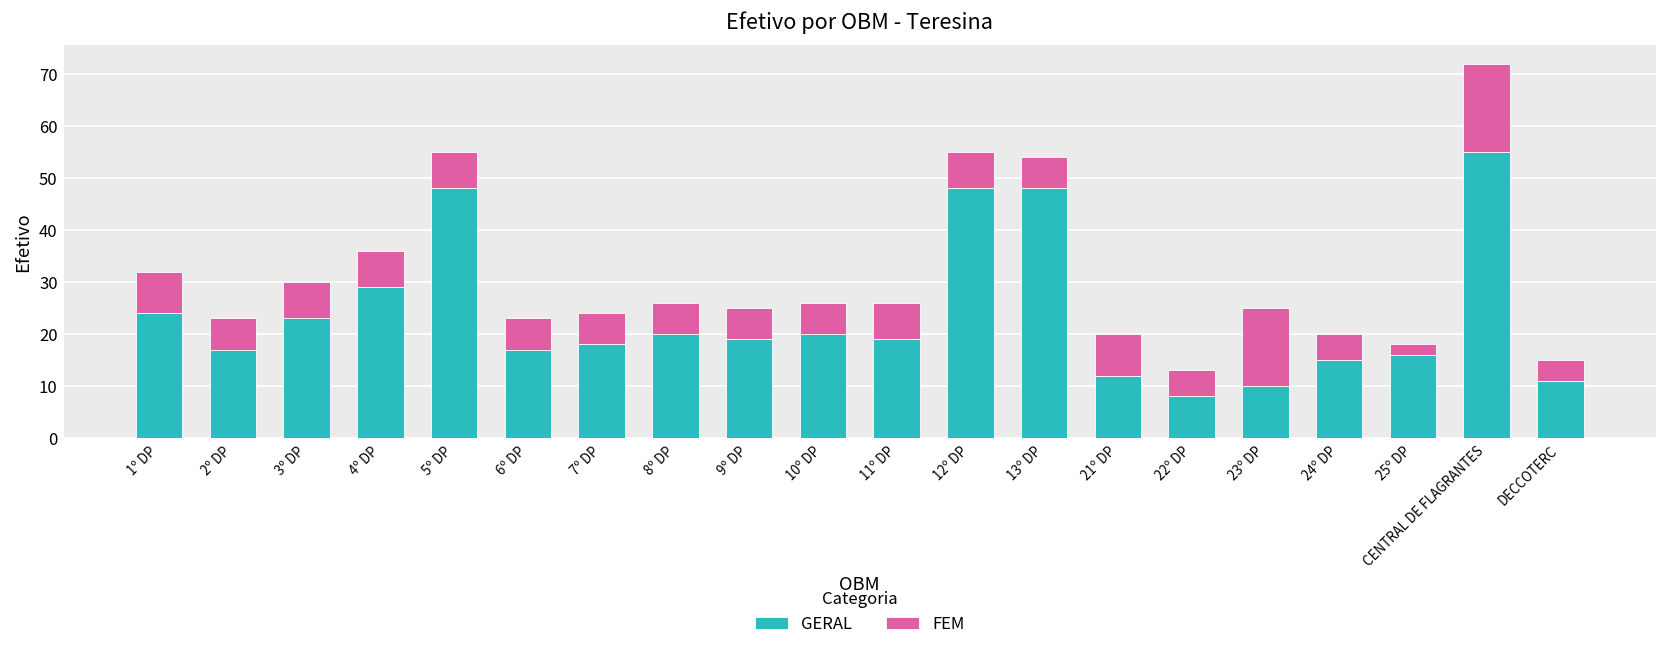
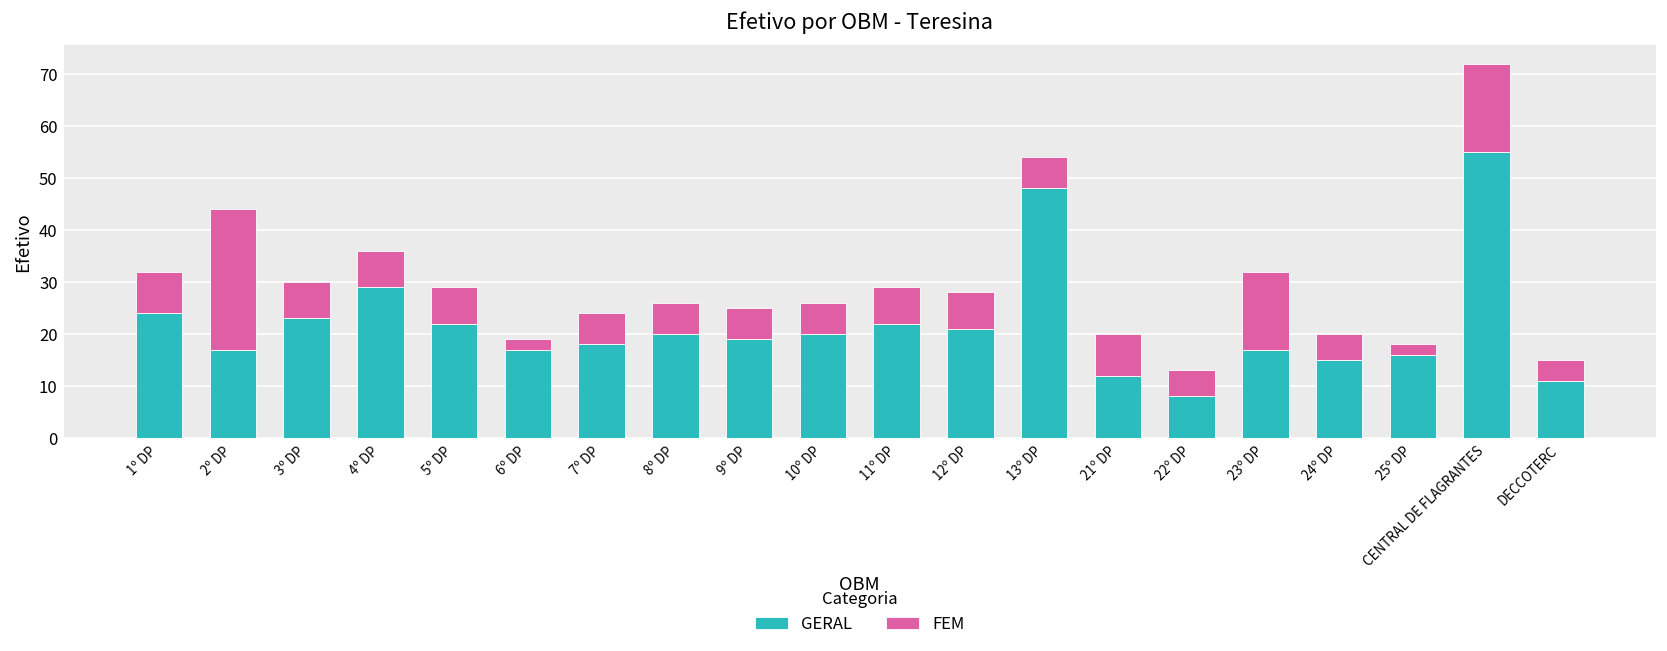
FEM, 2º DP: 6 -> 27
GERAL, 5º DP: 48 -> 22
FEM, 6º DP: 6 -> 2
GERAL, 11º DP: 19 -> 22
GERAL, 12º DP: 48 -> 21
GERAL, 23º DP: 10 -> 17
